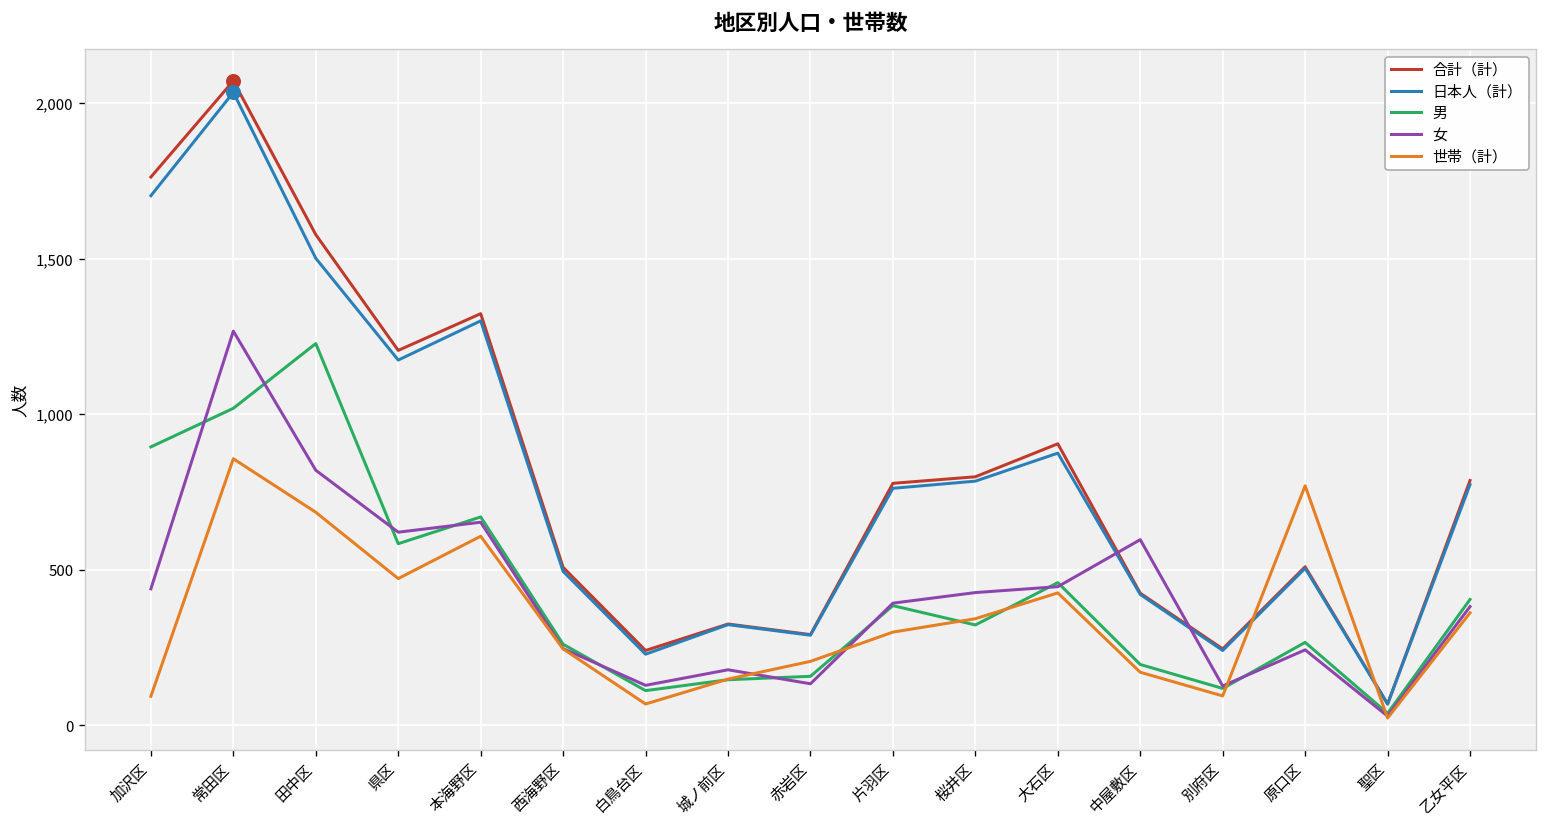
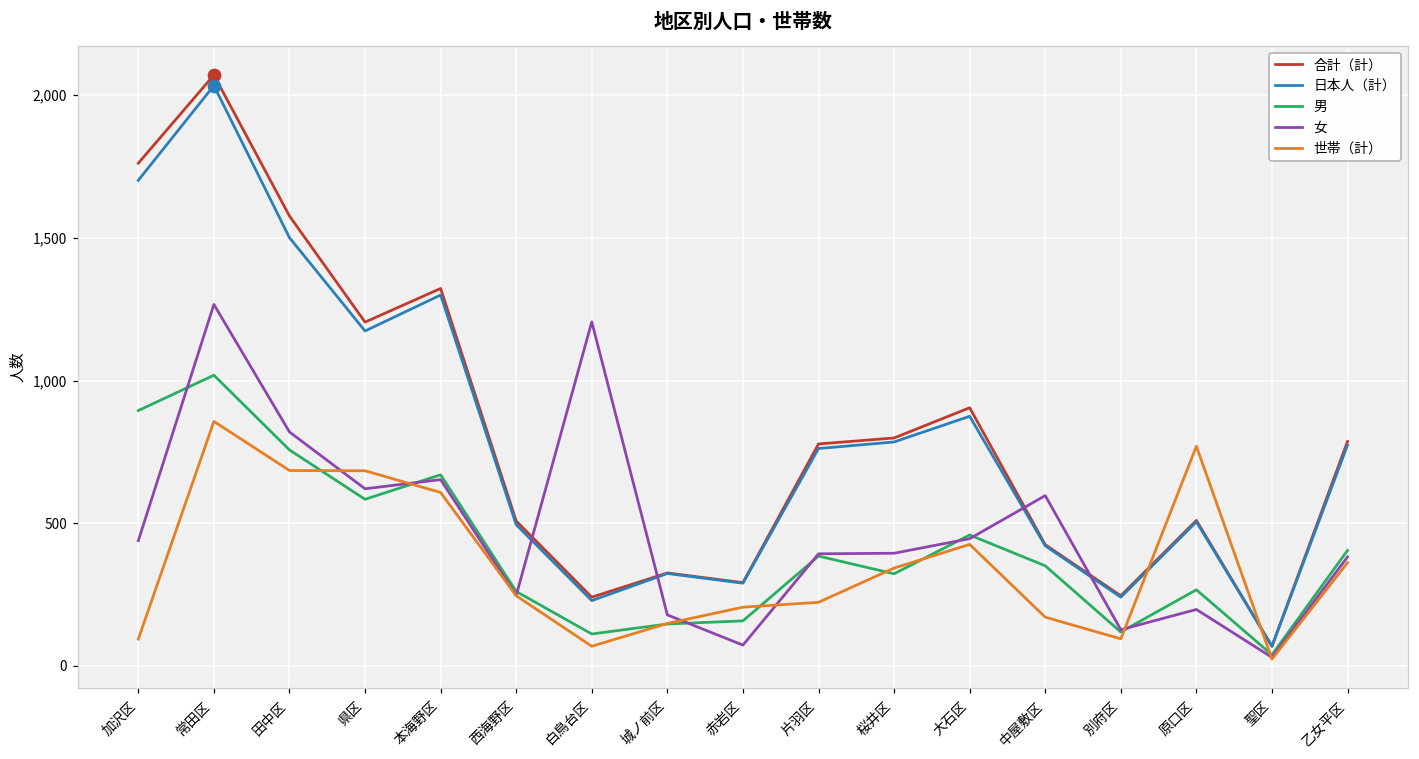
男, 田中区: 1,230 -> 760
世帯（計）, 県区: 470 -> 680
女, 白鳥台区: 130 -> 1,210
女, 赤岩区: 130 -> 70
世帯（計）, 片羽区: 300 -> 220
女, 桜井区: 430 -> 400
男, 中屋敷区: 200 -> 350
女, 原口区: 240 -> 200
